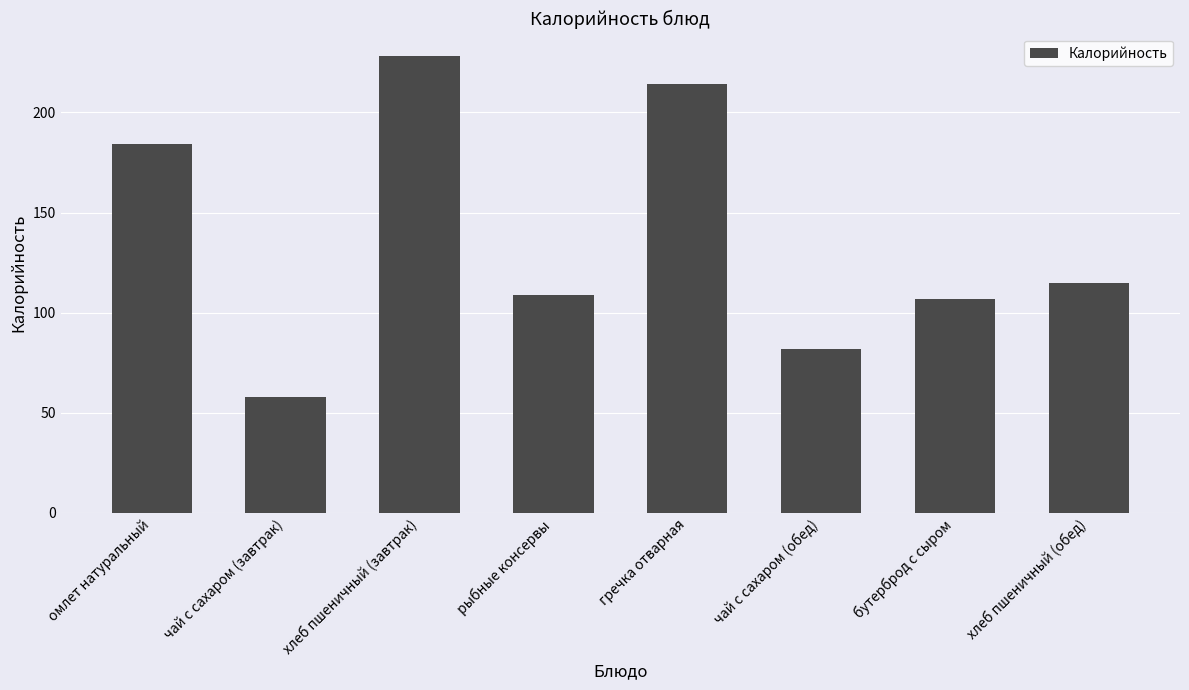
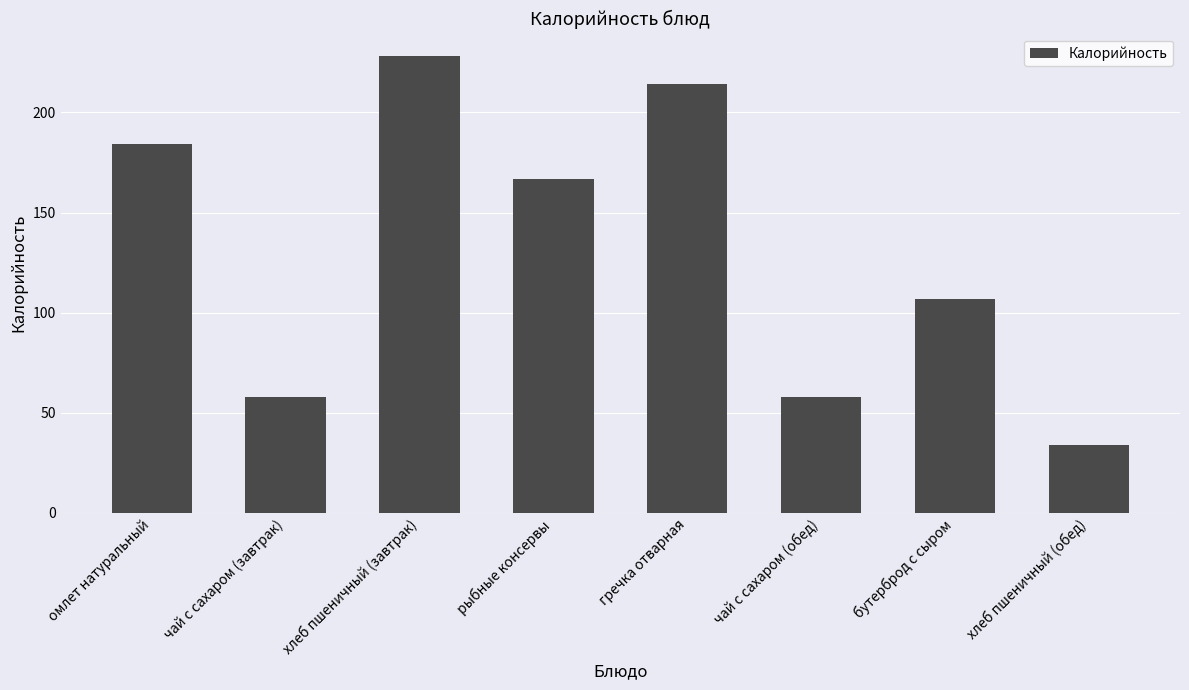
рыбные консервы: 109 -> 167
чай с сахаром (обед): 82 -> 58
хлеб пшеничный (обед): 115 -> 34
